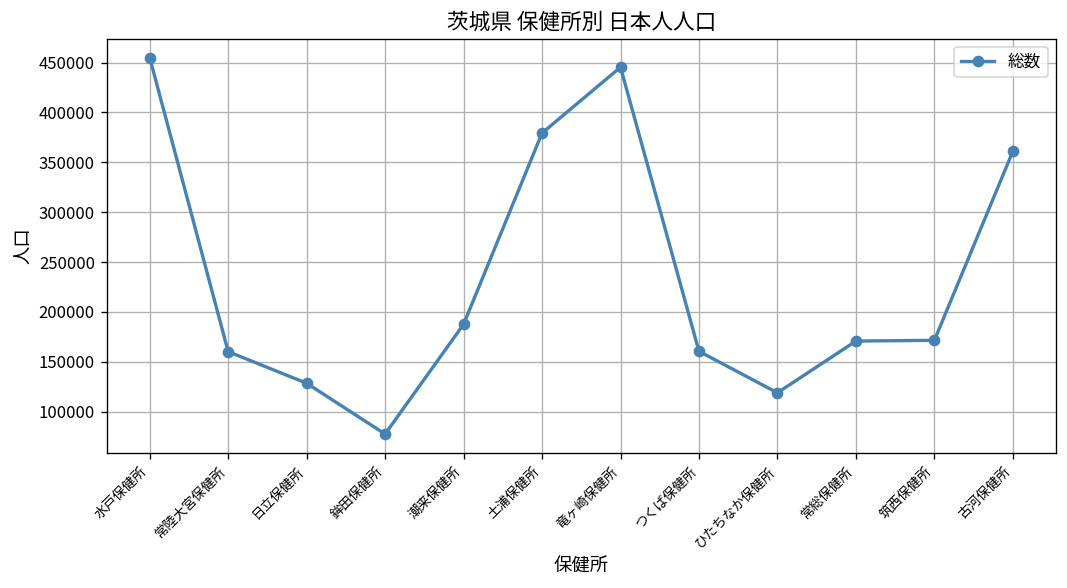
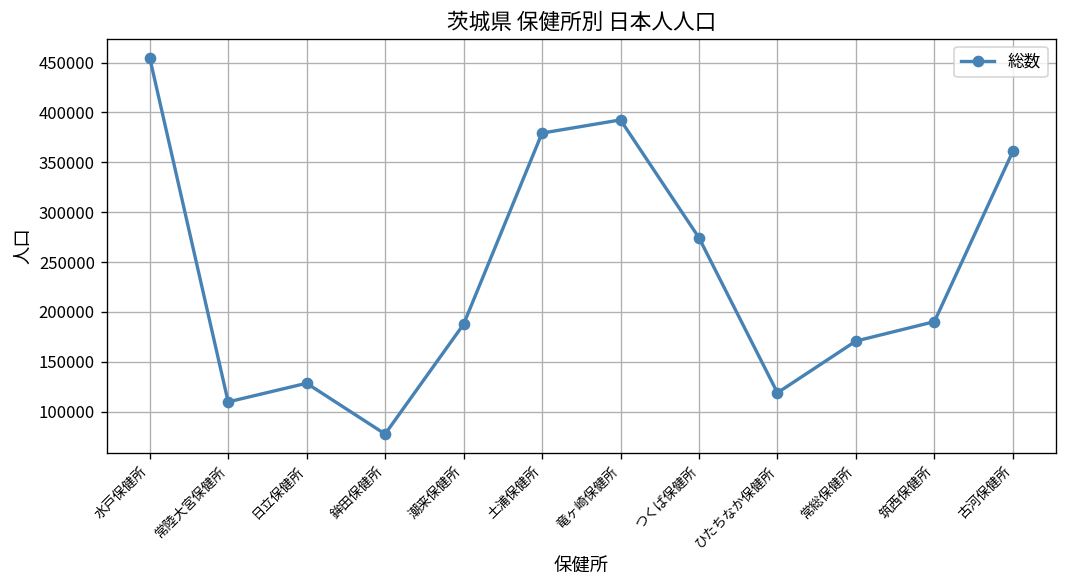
常陸大宮保健所: 160000 -> 110000
竜ヶ崎保健所: 450000 -> 390000
つくば保健所: 160000 -> 270000
筑西保健所: 170000 -> 190000
